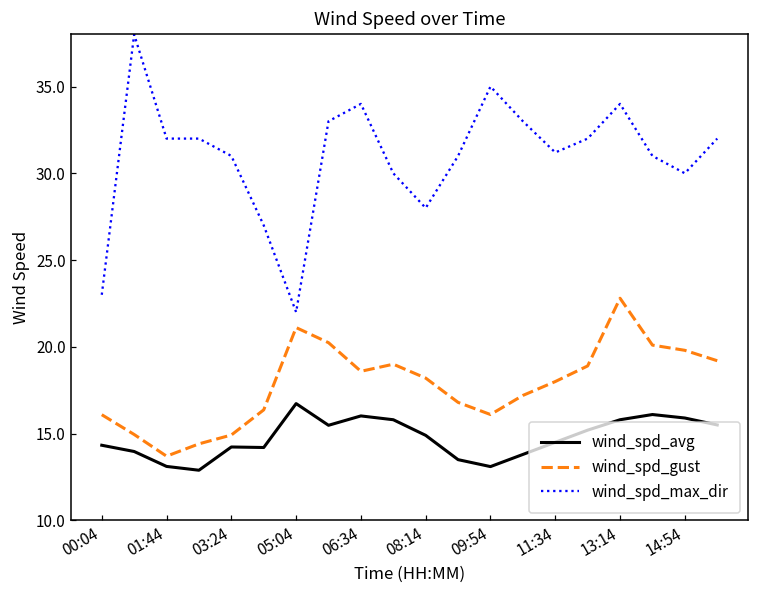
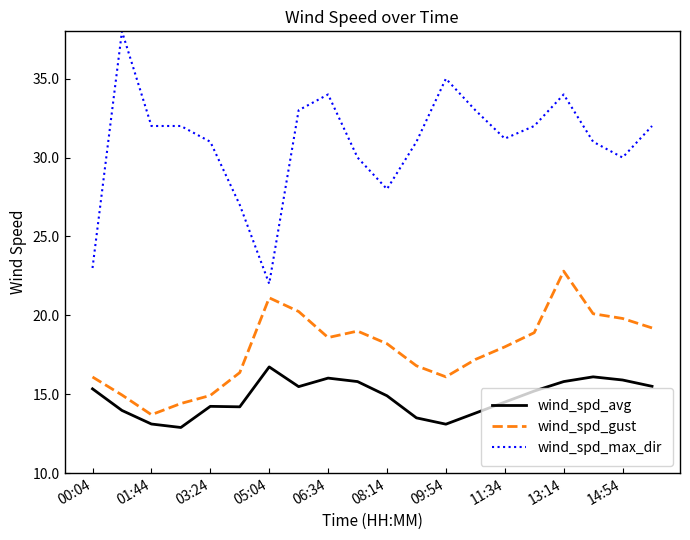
wind_spd_avg, 00:04: 14.3 -> 15.3
